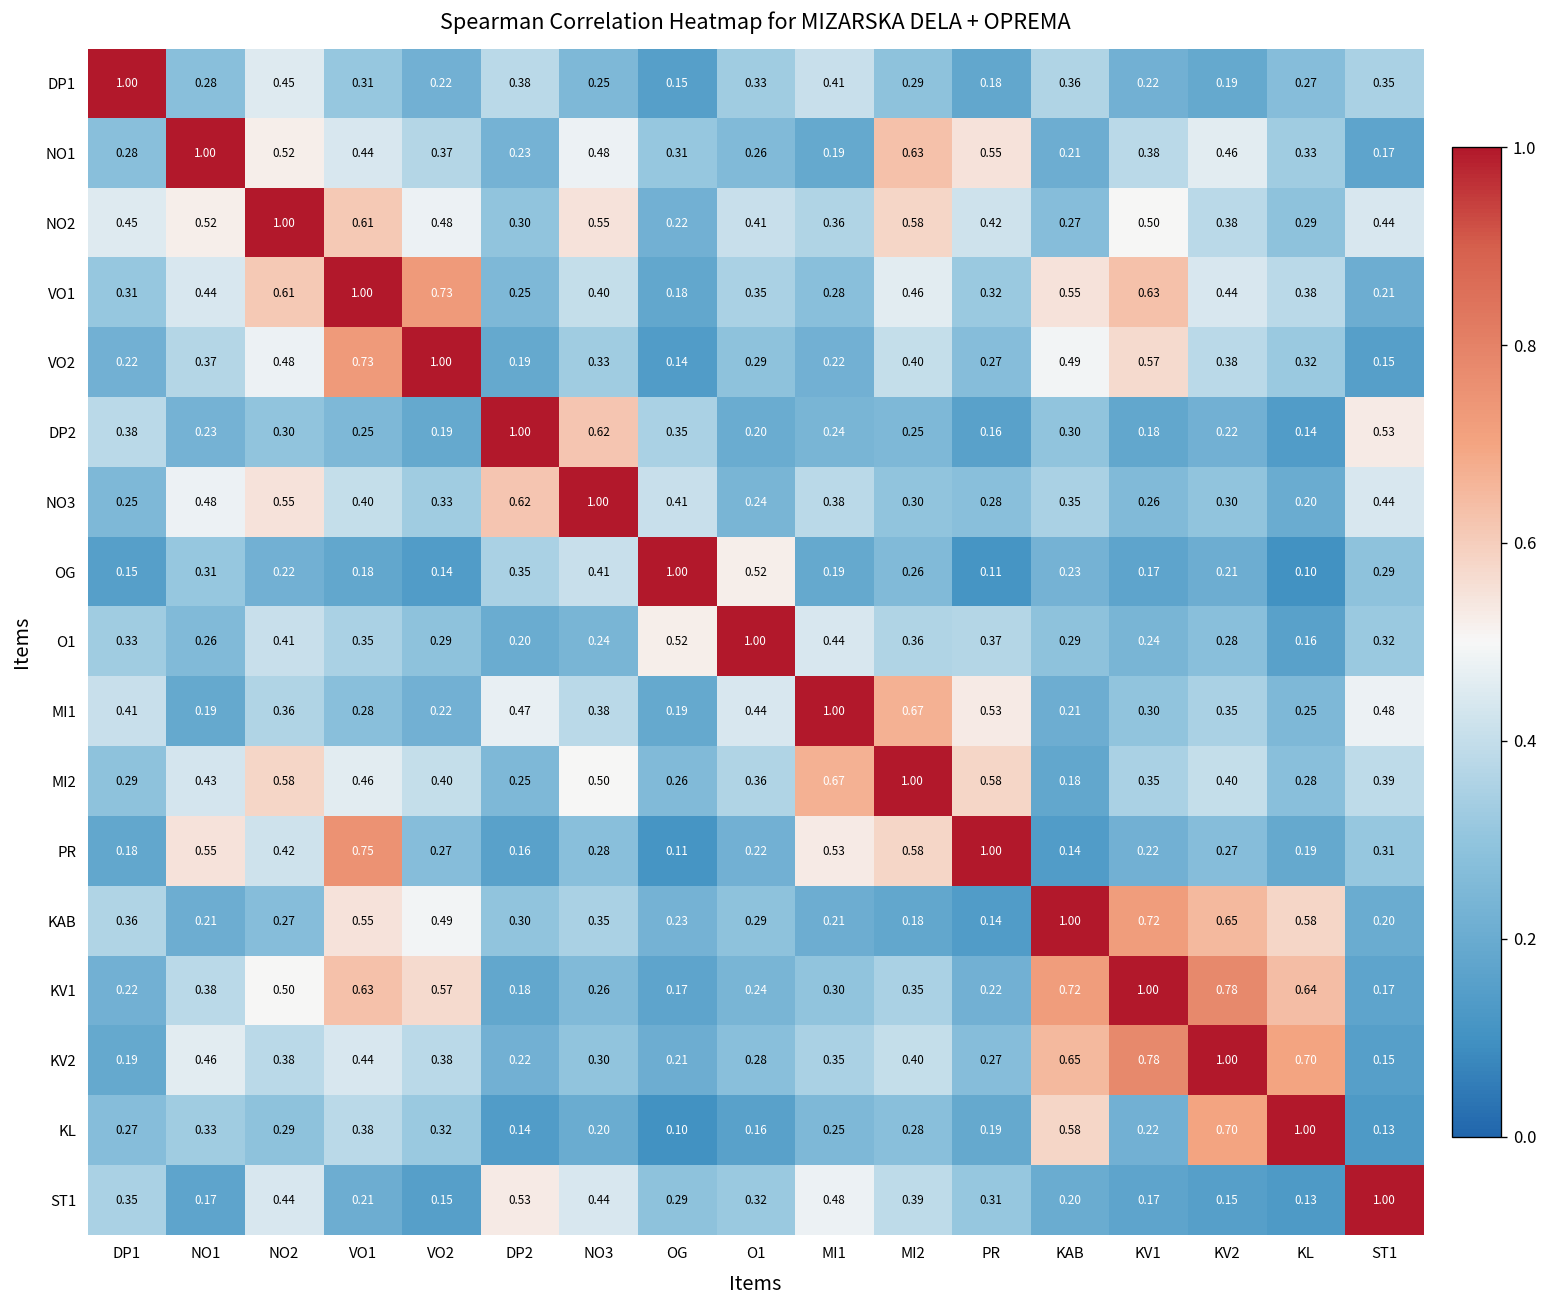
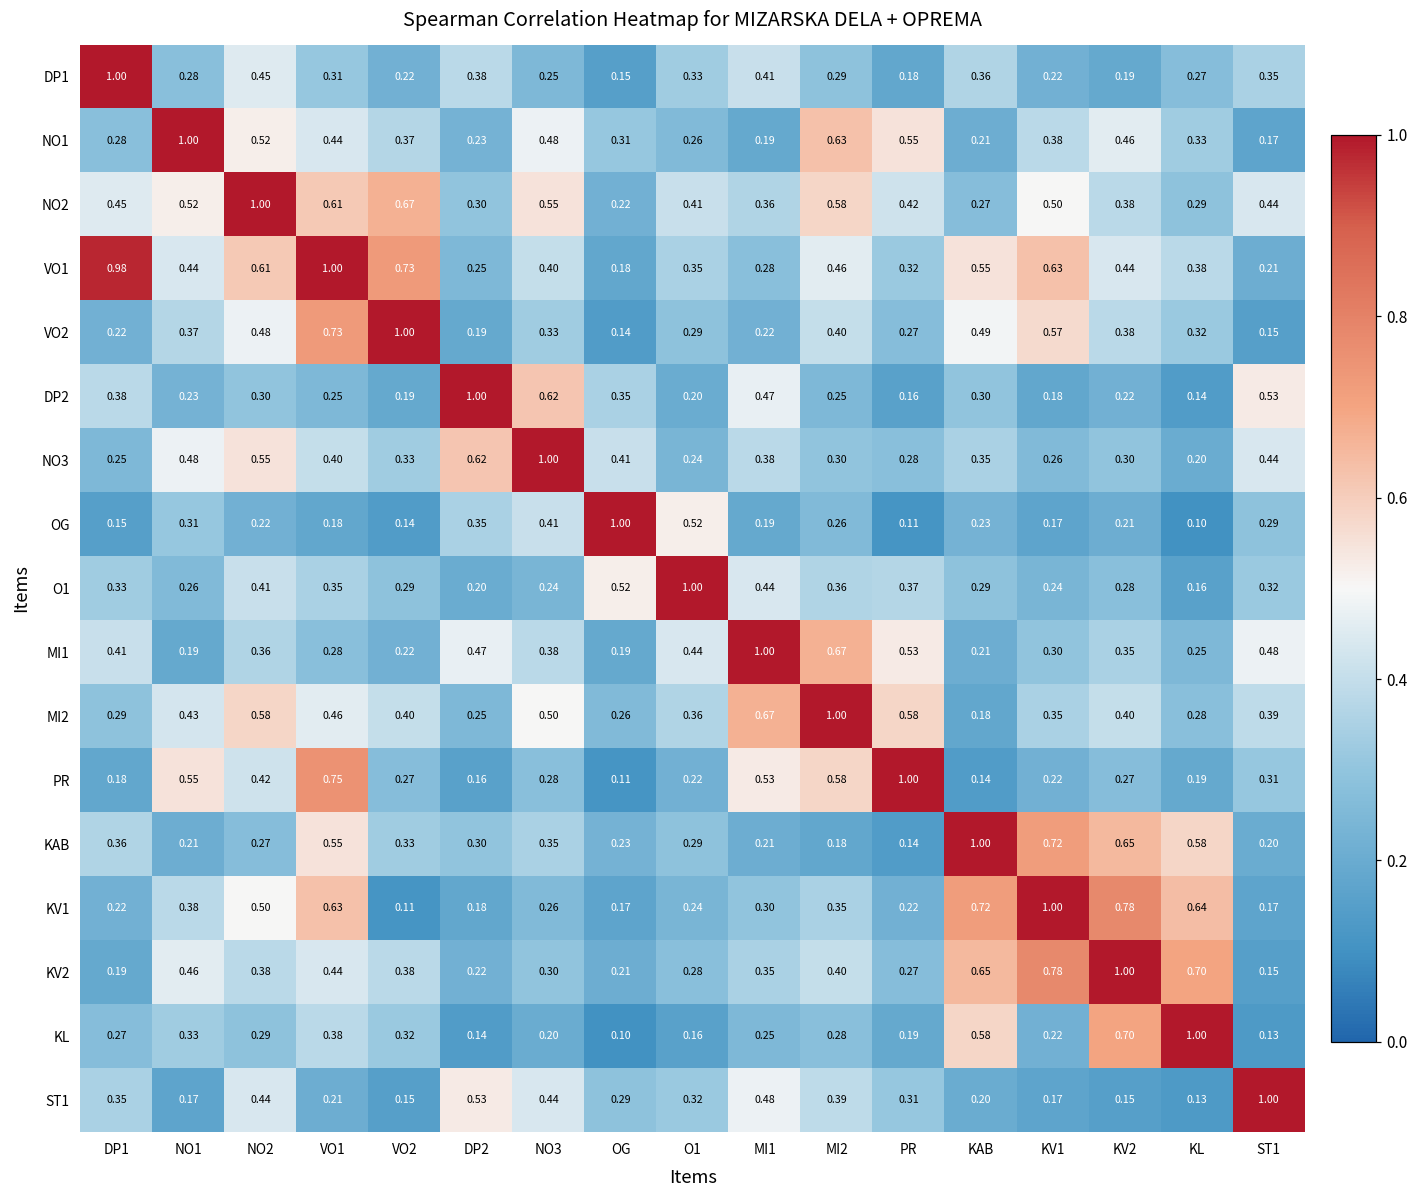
NO2, VO2: 0.48 -> 0.67
VO1, DP1: 0.31 -> 0.98
DP2, MI1: 0.24 -> 0.47
KAB, VO2: 0.49 -> 0.33
KV1, VO2: 0.57 -> 0.11
